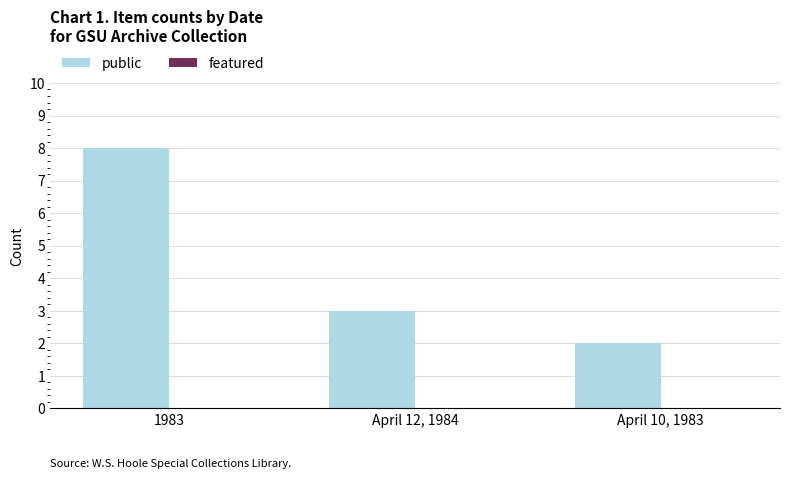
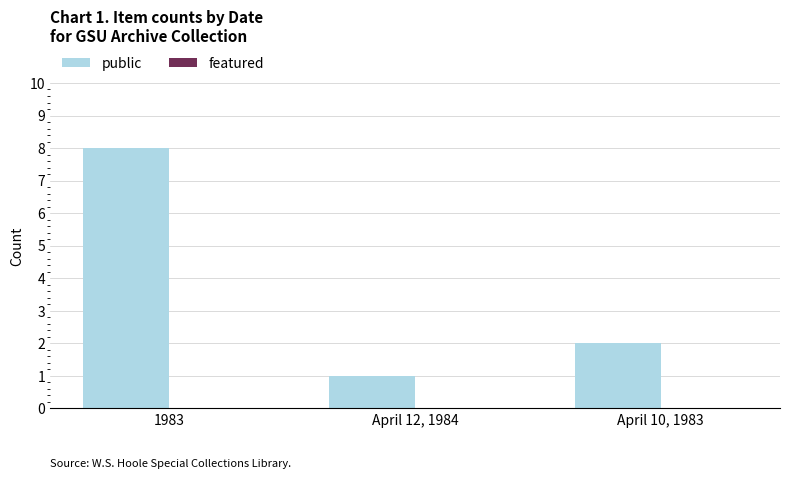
public, April 12, 1984: 3 -> 1
